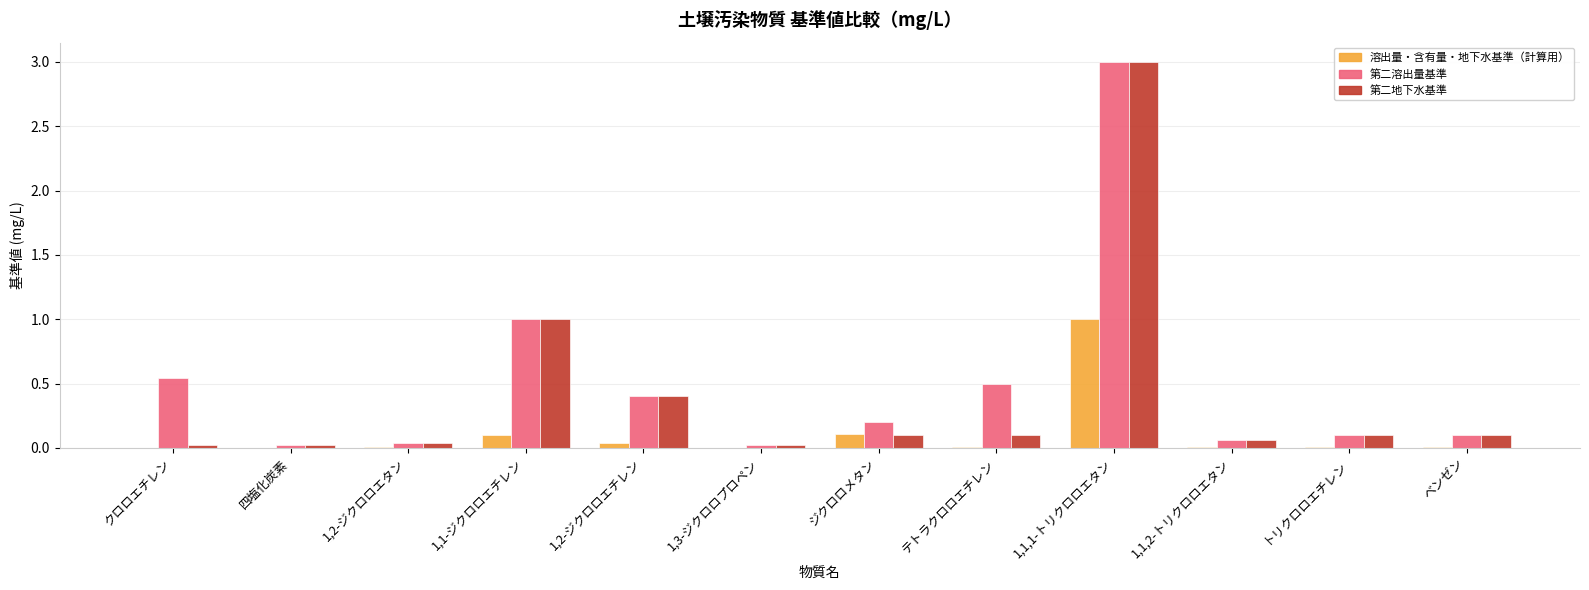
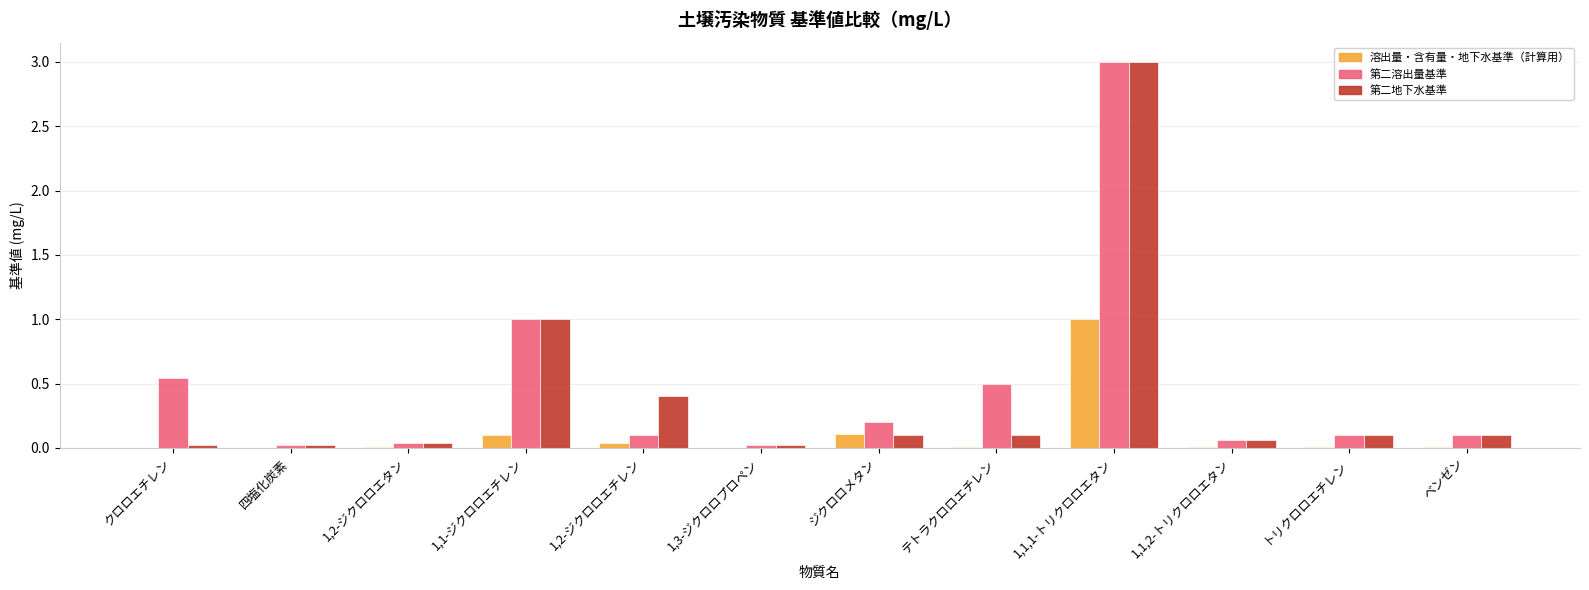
第二溶出量基準, 1,2-ジクロロエチレン: 0.4 -> 0.1
